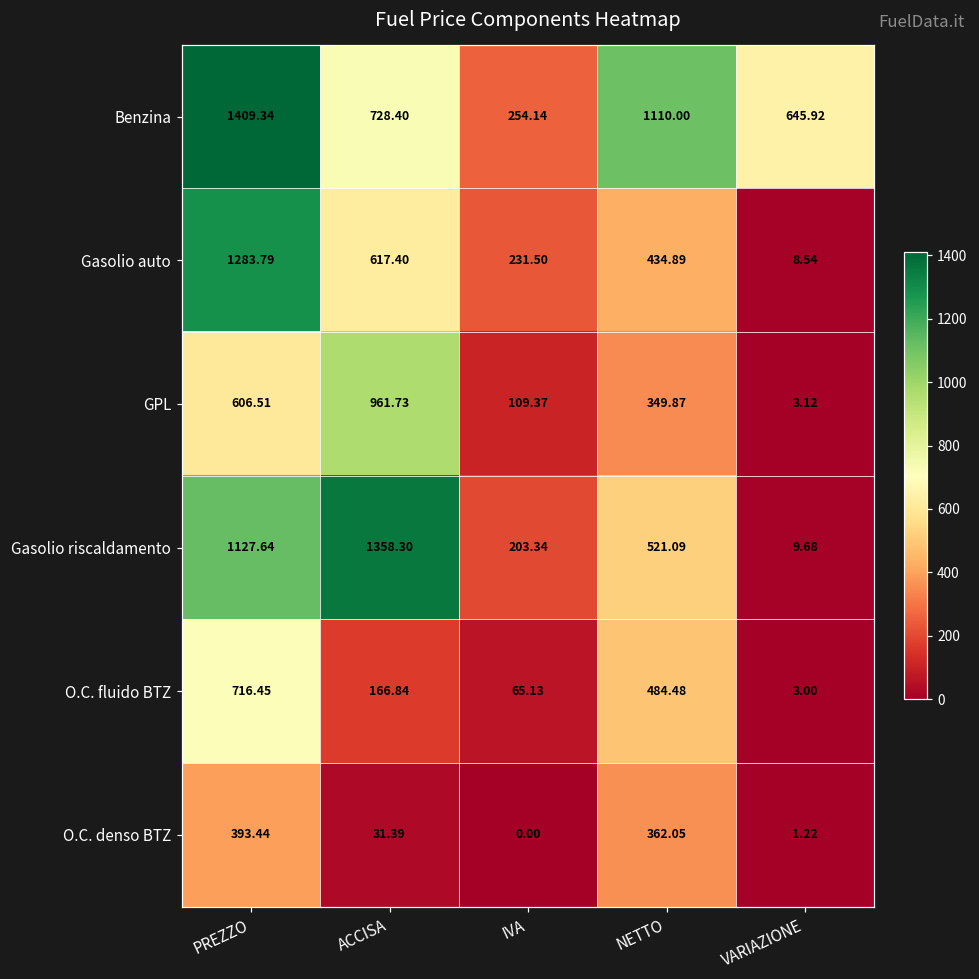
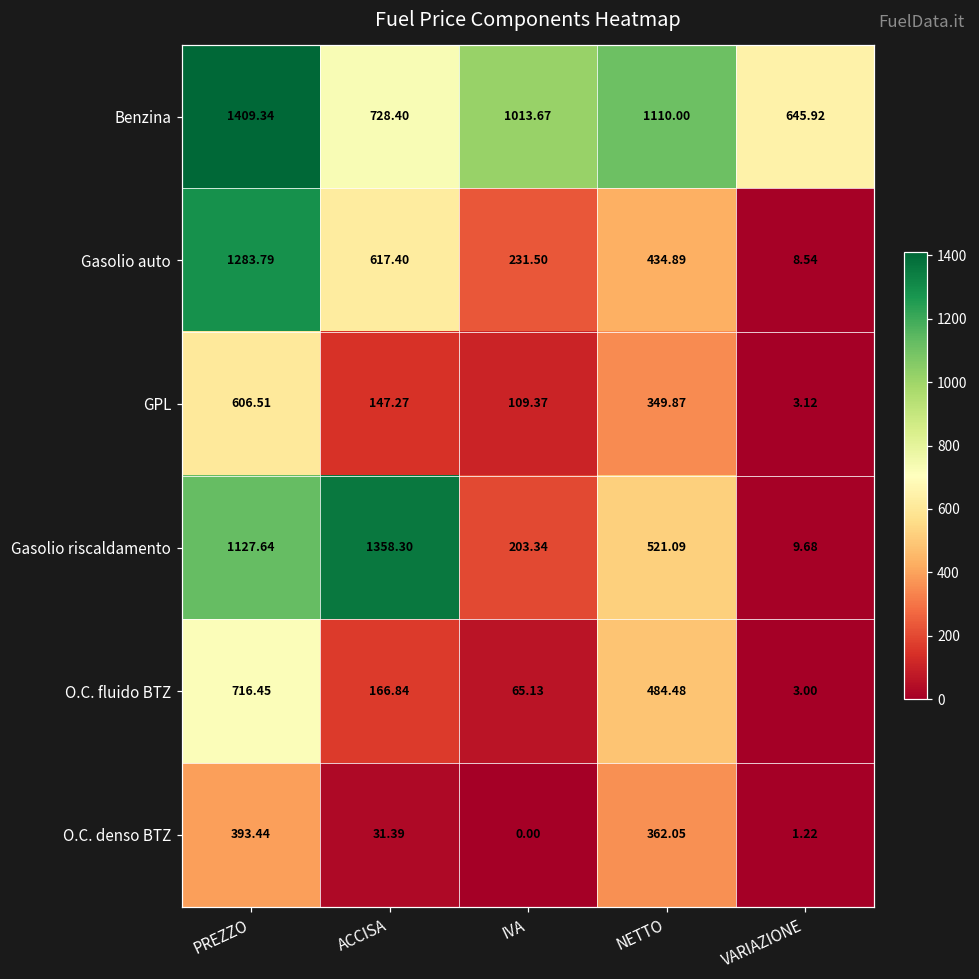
Benzina, IVA: 254.14 -> 1013.67
GPL, ACCISA: 961.73 -> 147.27
